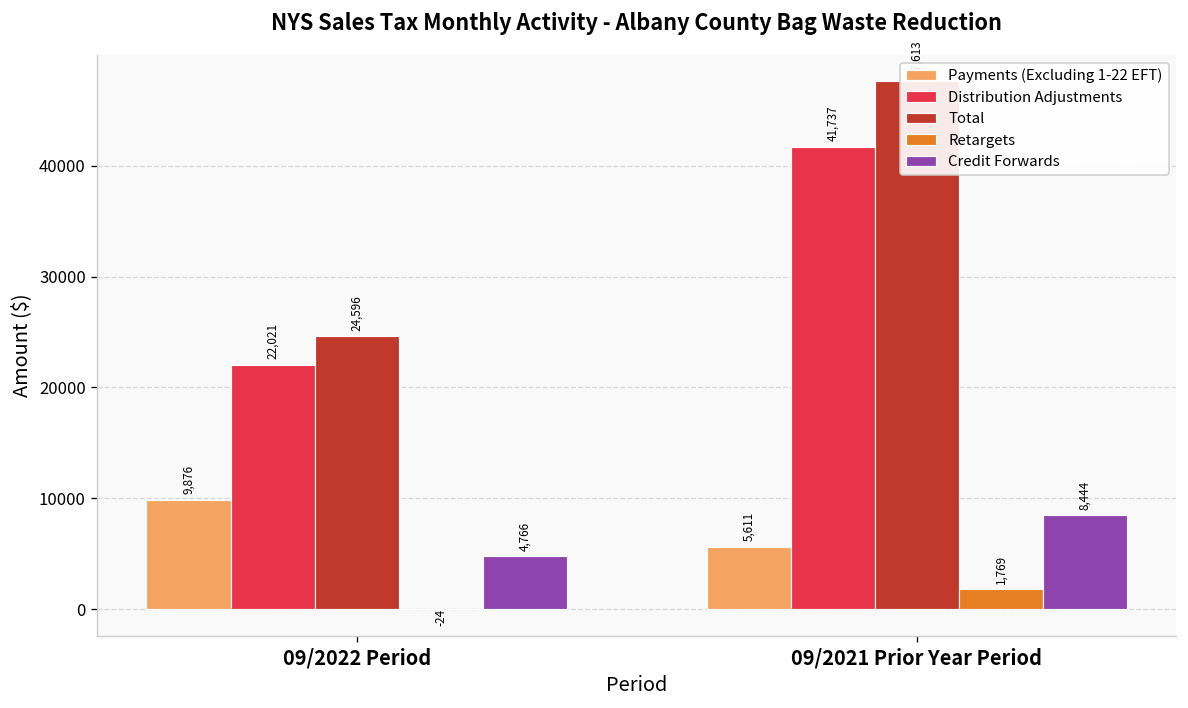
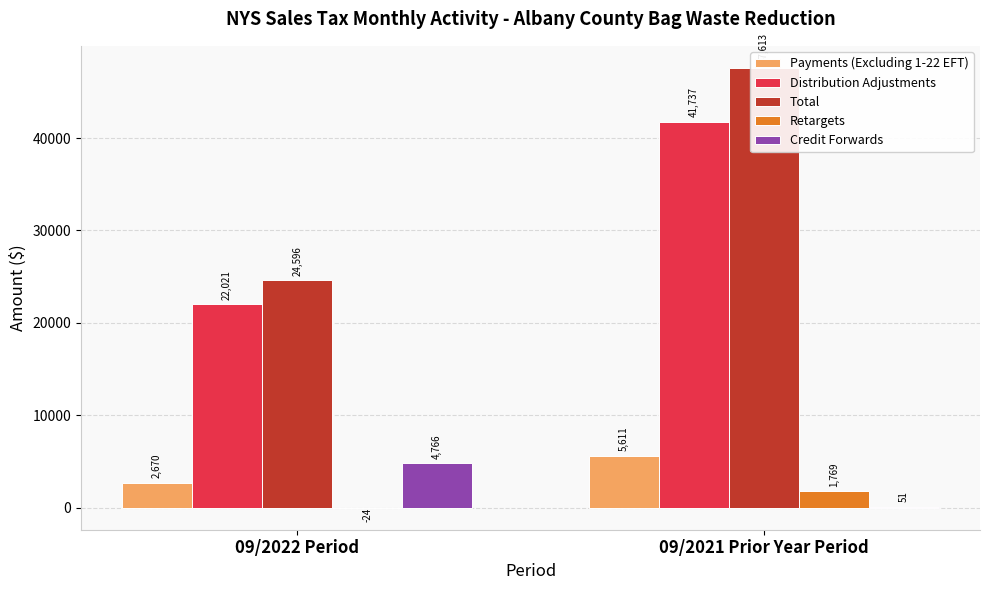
Payments (Excluding 1-22 EFT), 09/2022 Period: 9,876 -> 2,670
Credit Forwards, 09/2021 Prior Year Period: 8,444 -> 51
